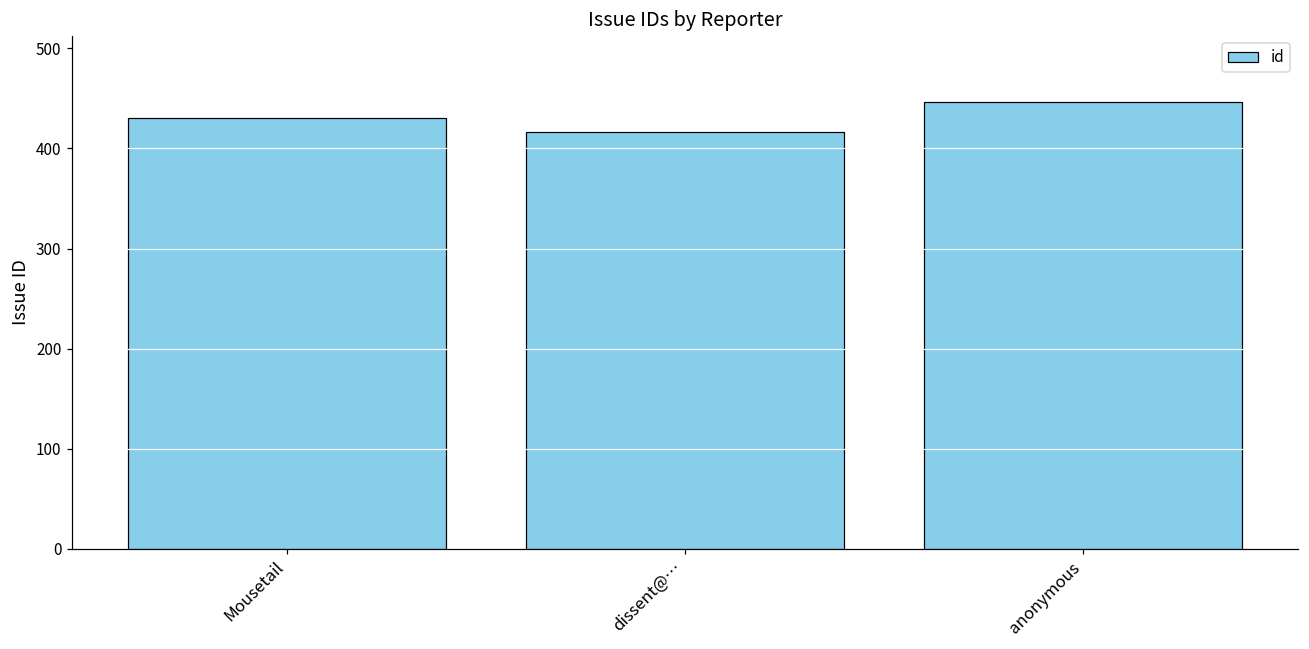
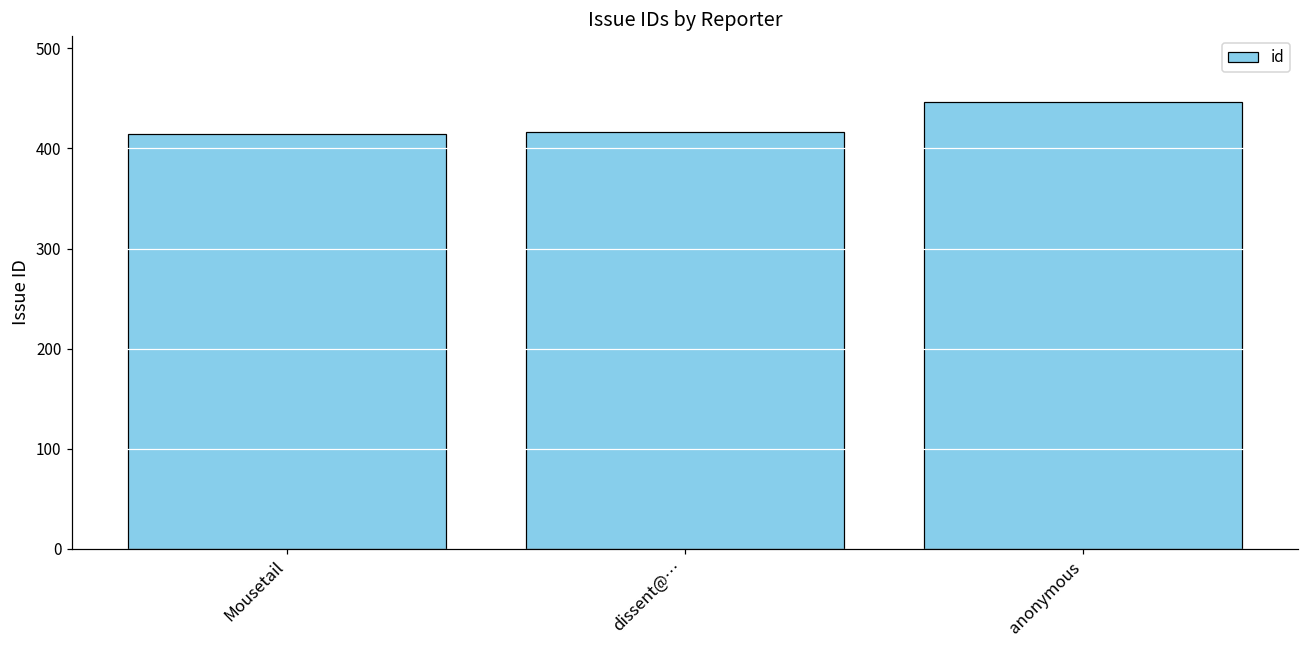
Mousetail: 430 -> 410
